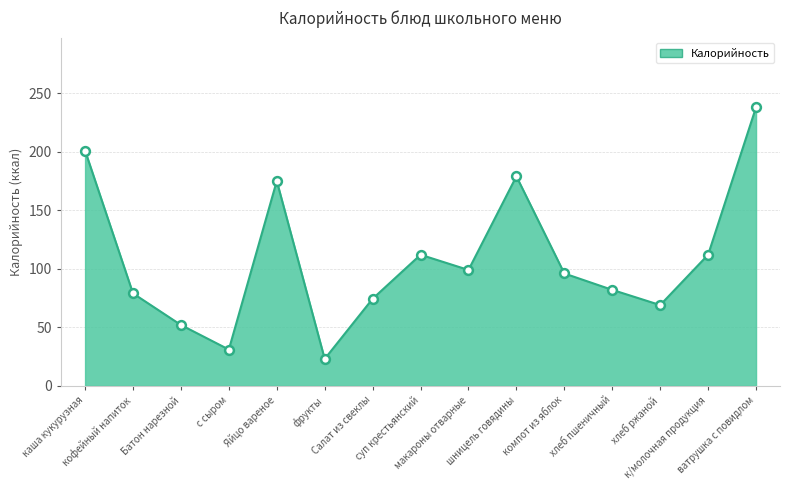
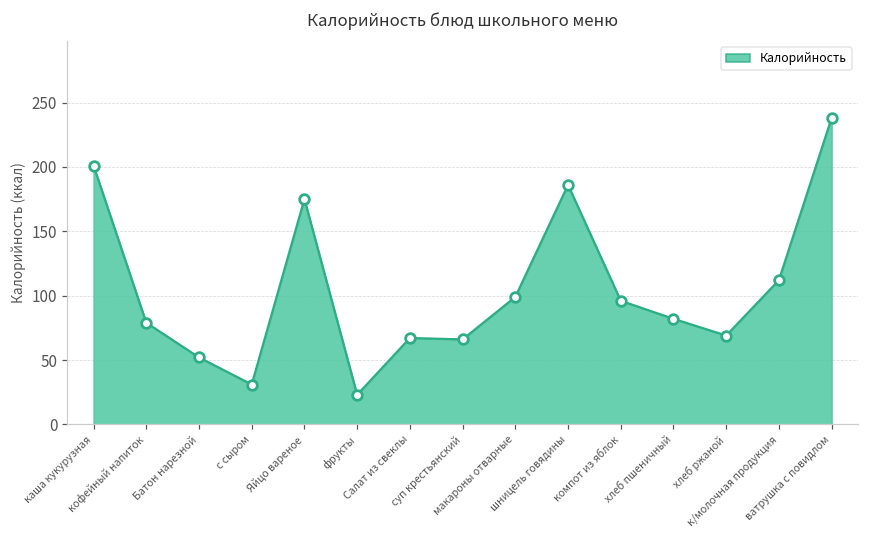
Салат из свеклы: 74 -> 67
суп крестьянский: 112 -> 66
шницель говядины: 179 -> 186
